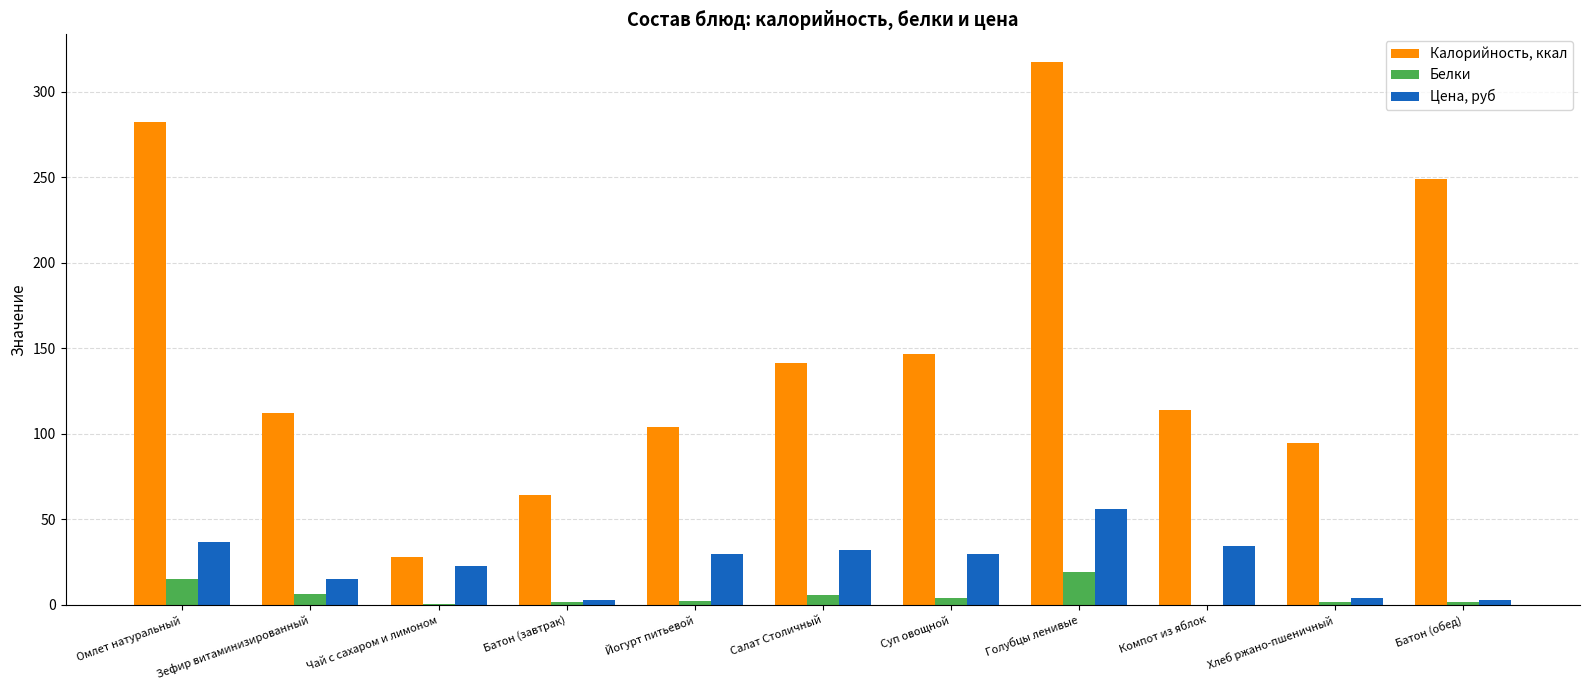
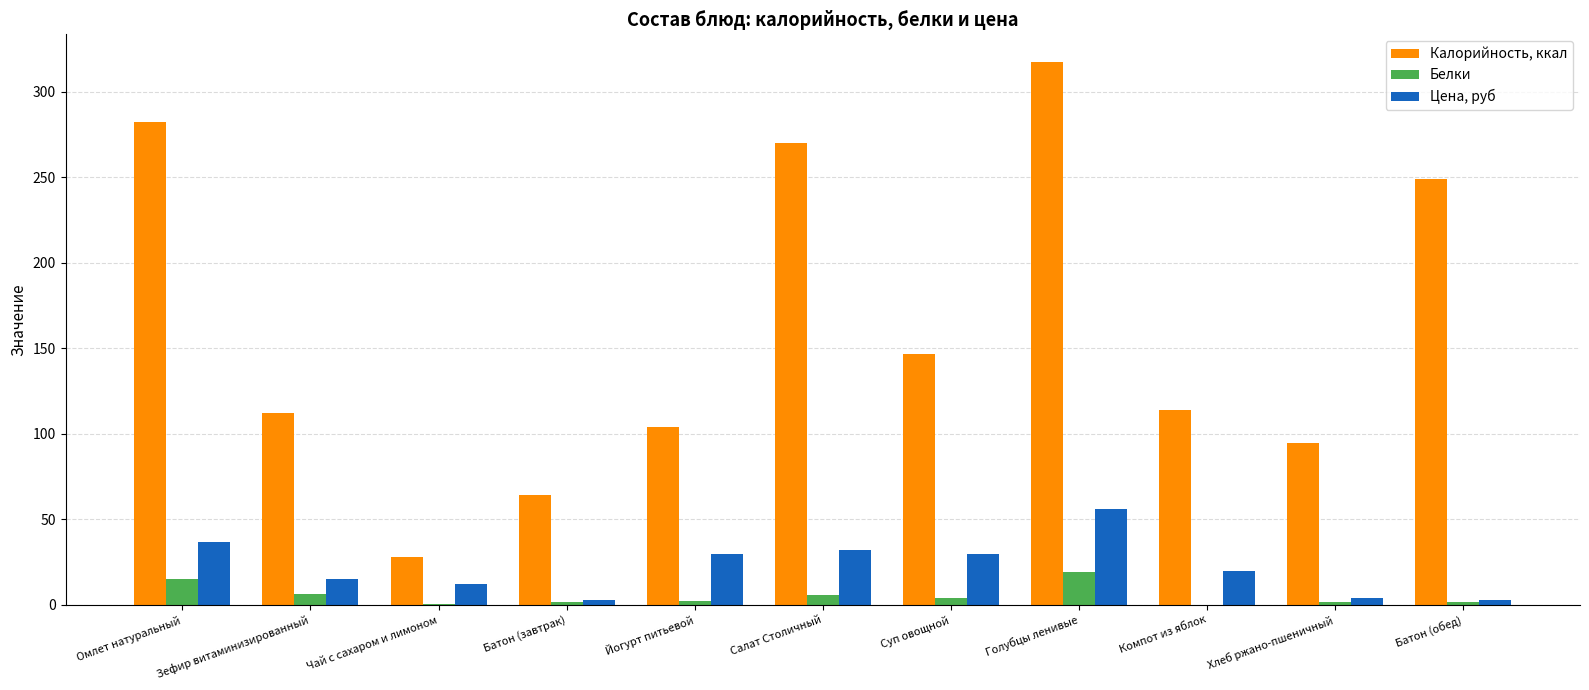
Цена, руб, Чай с сахаром и лимоном: 23 -> 12
Калорийность, ккал, Салат Столичный: 141 -> 270
Цена, руб, Компот из яблок: 34 -> 20
